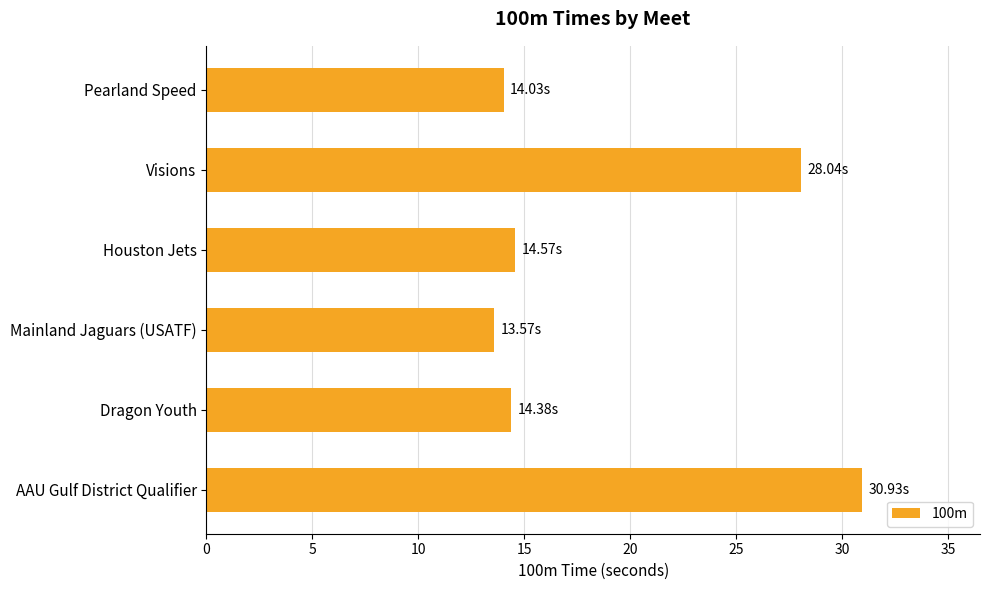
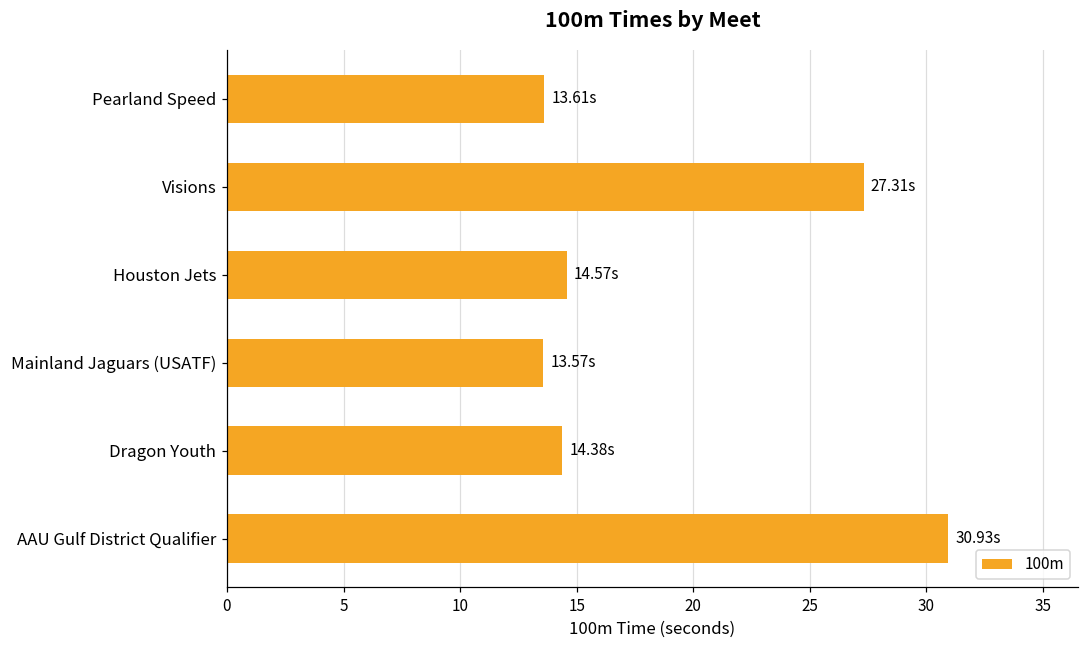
Pearland Speed: 14.03s -> 13.61s
Visions: 28.04s -> 27.31s
